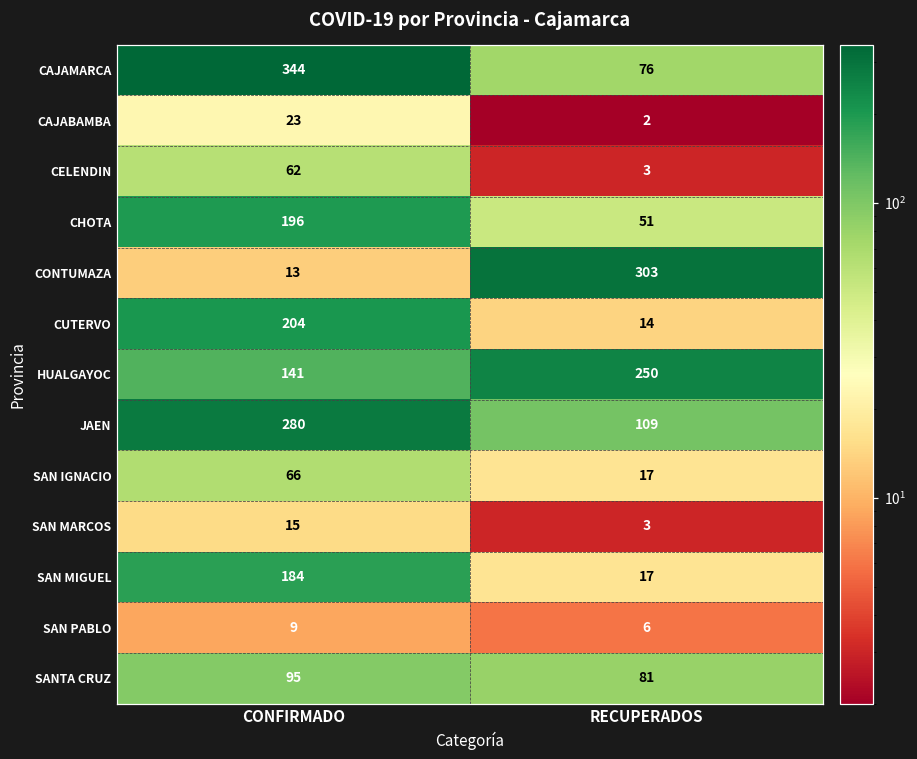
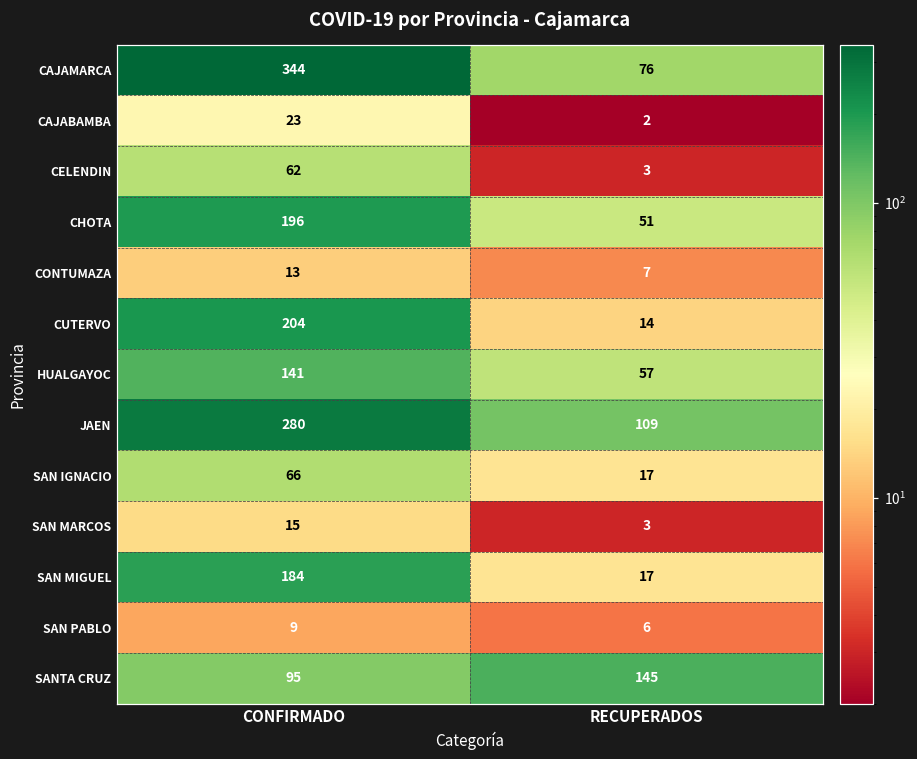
CONTUMAZA, RECUPERADOS: 303 -> 7
HUALGAYOC, RECUPERADOS: 250 -> 57
SANTA CRUZ, RECUPERADOS: 81 -> 145
